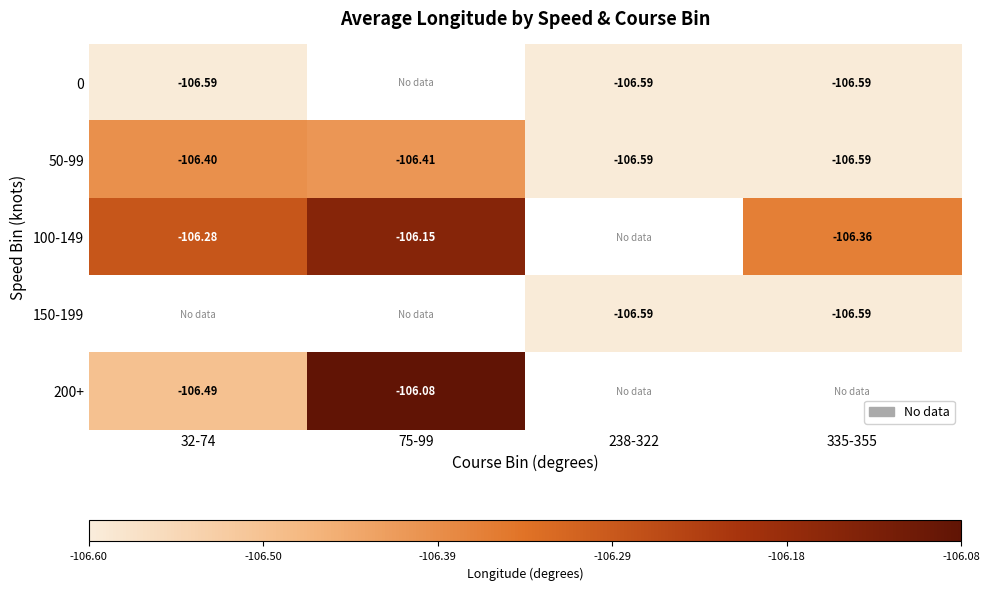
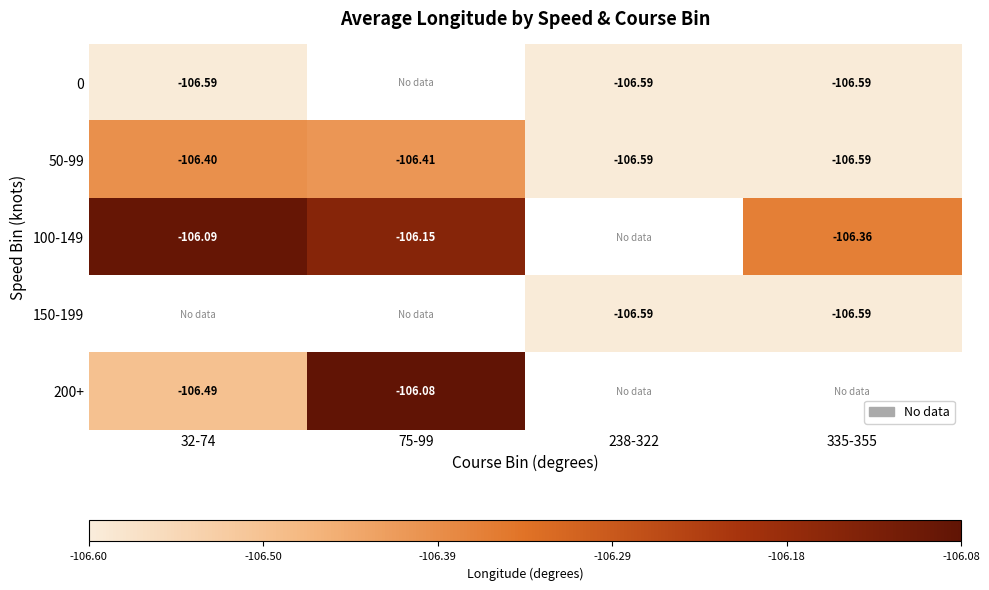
100-149, 32-74: -106.28 -> -106.09
